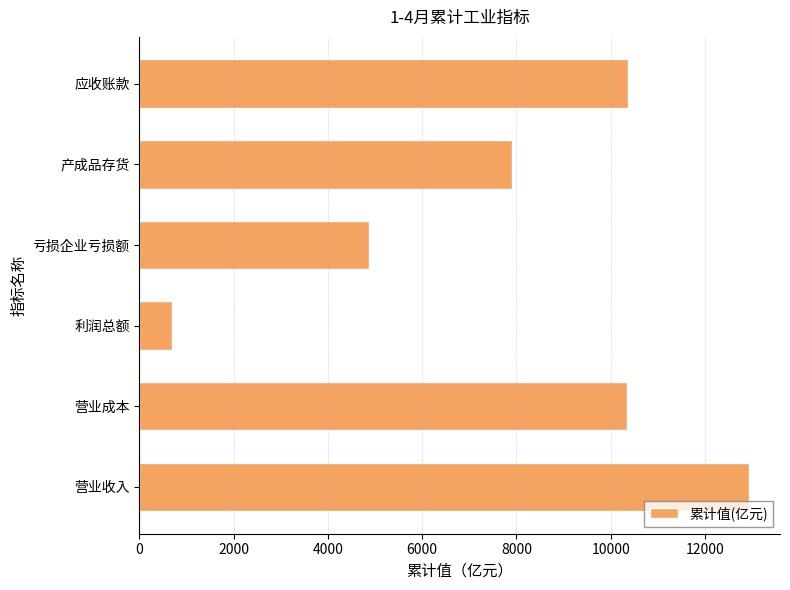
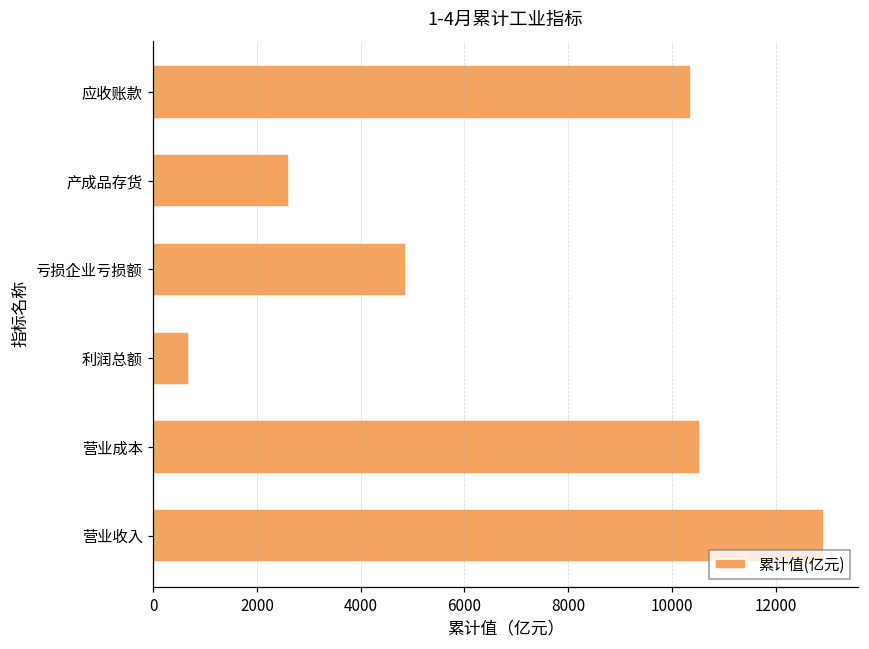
产成品存货: 7900 -> 2600
营业成本: 10300 -> 10500
